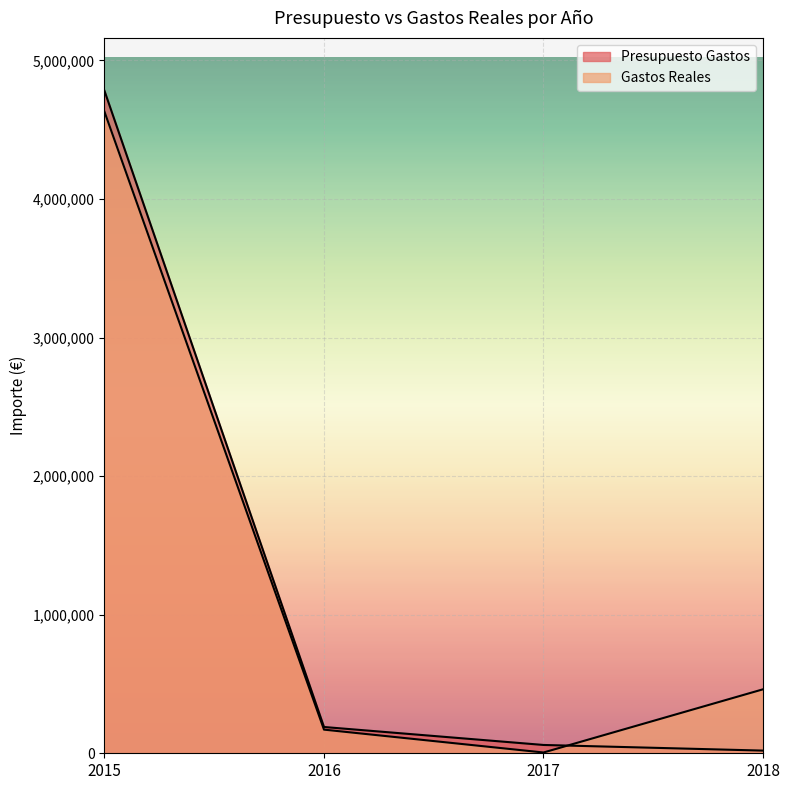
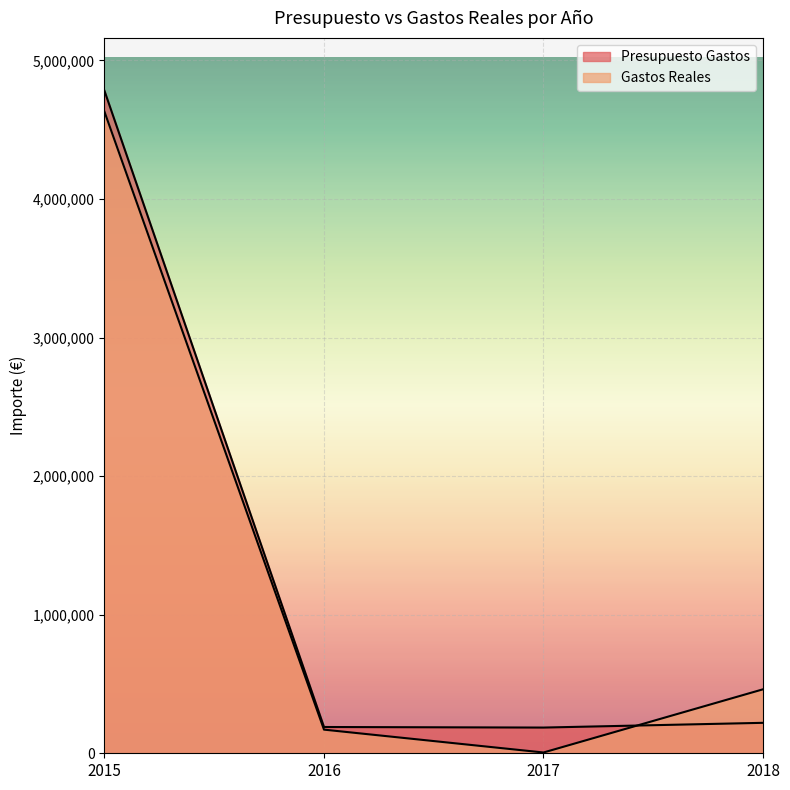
Presupuesto Gastos, 2017: 60,000 -> 190,000
Presupuesto Gastos, 2018: 20,000 -> 220,000
